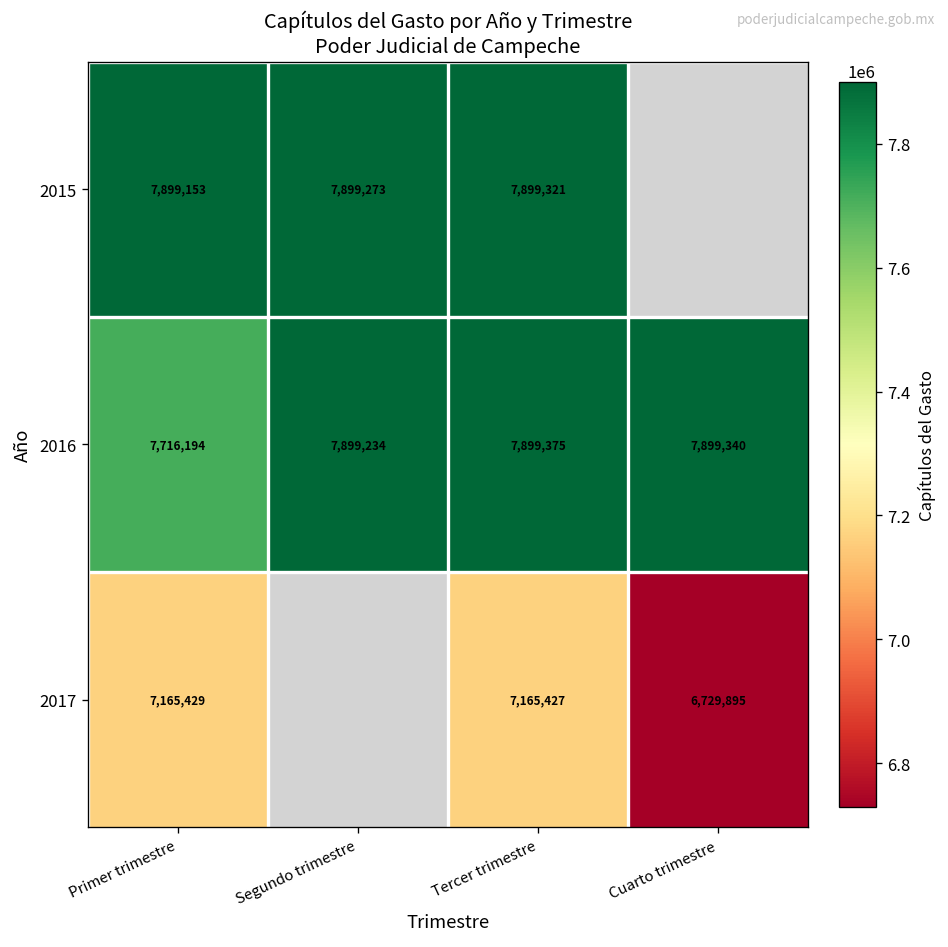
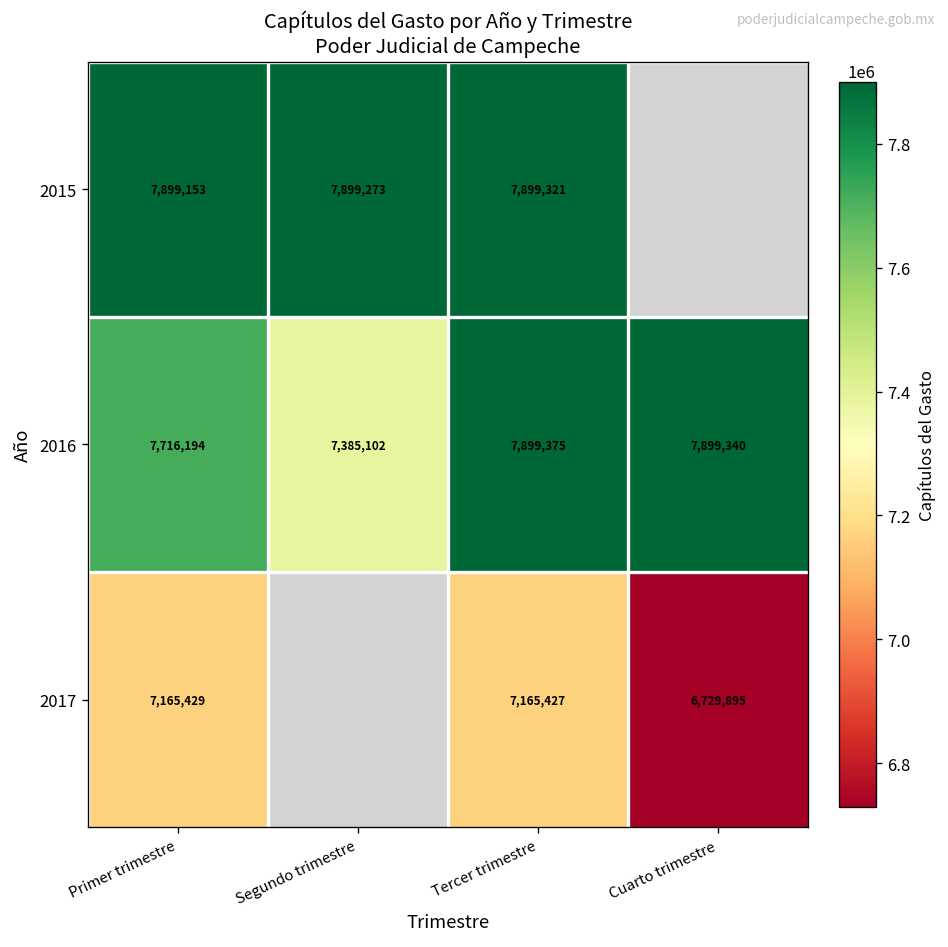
2016, Segundo trimestre: 7,899,234 -> 7,385,102
